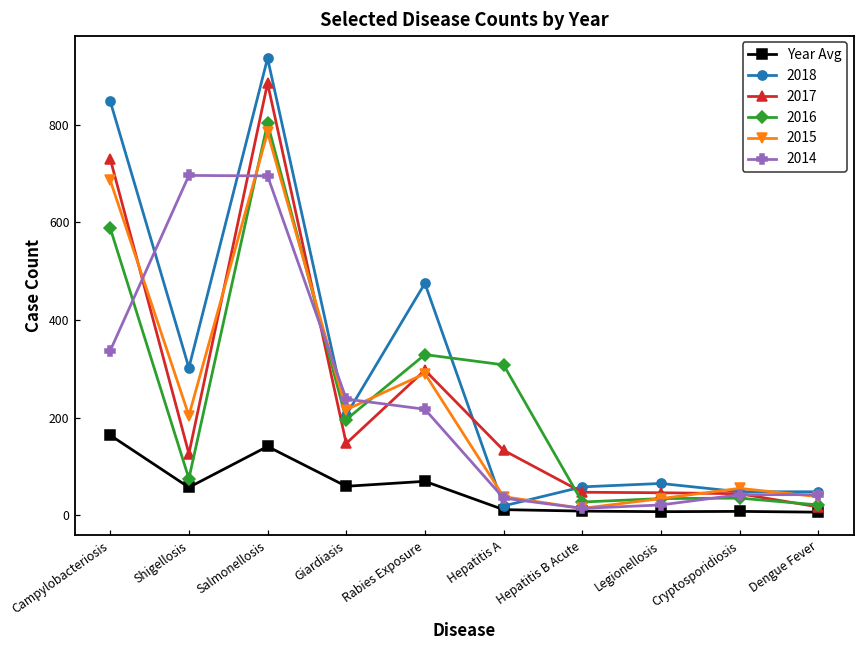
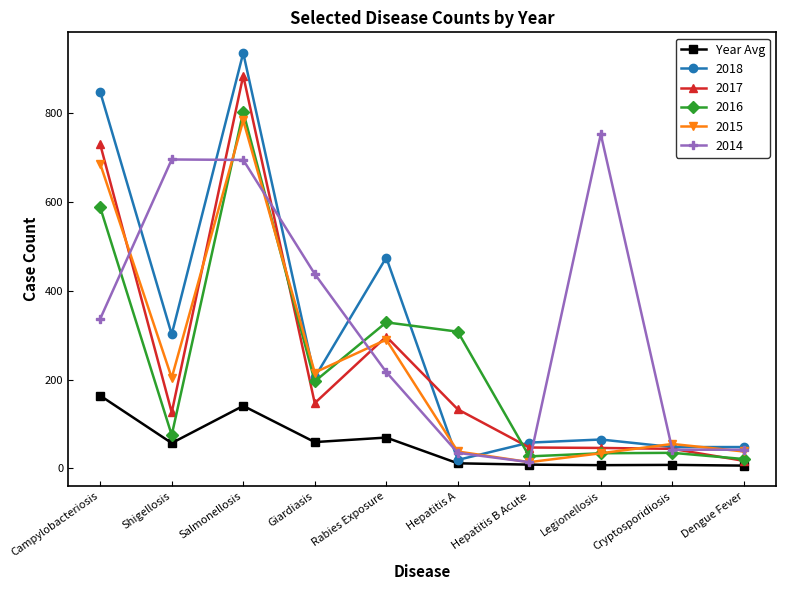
2014, Giardiasis: 240 -> 440
2014, Legionellosis: 20 -> 750
